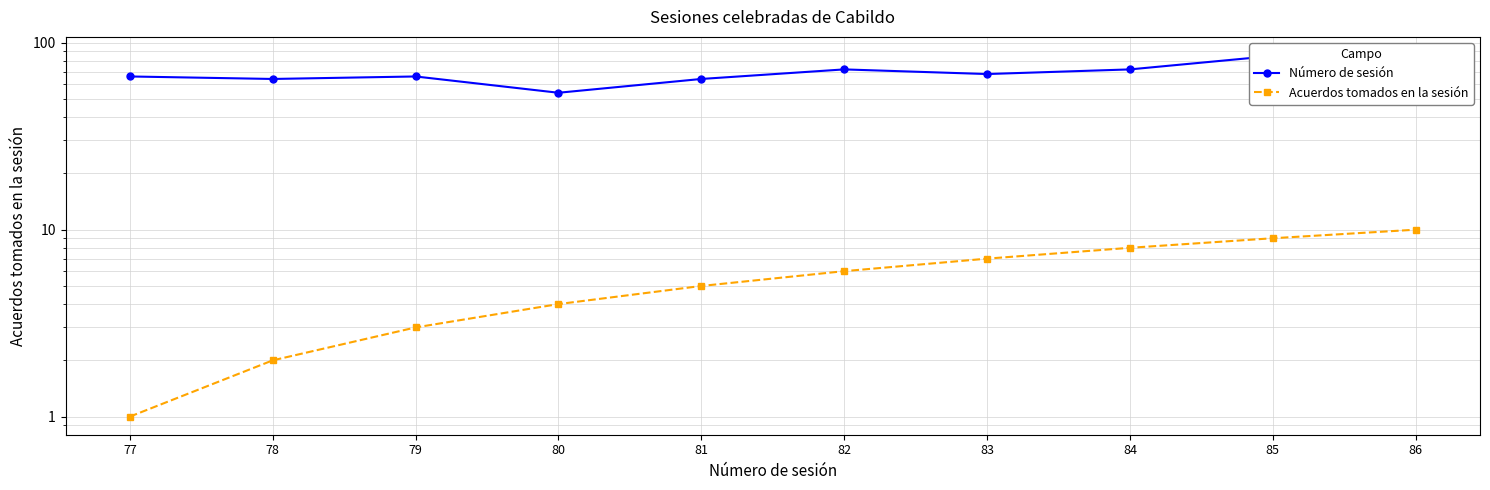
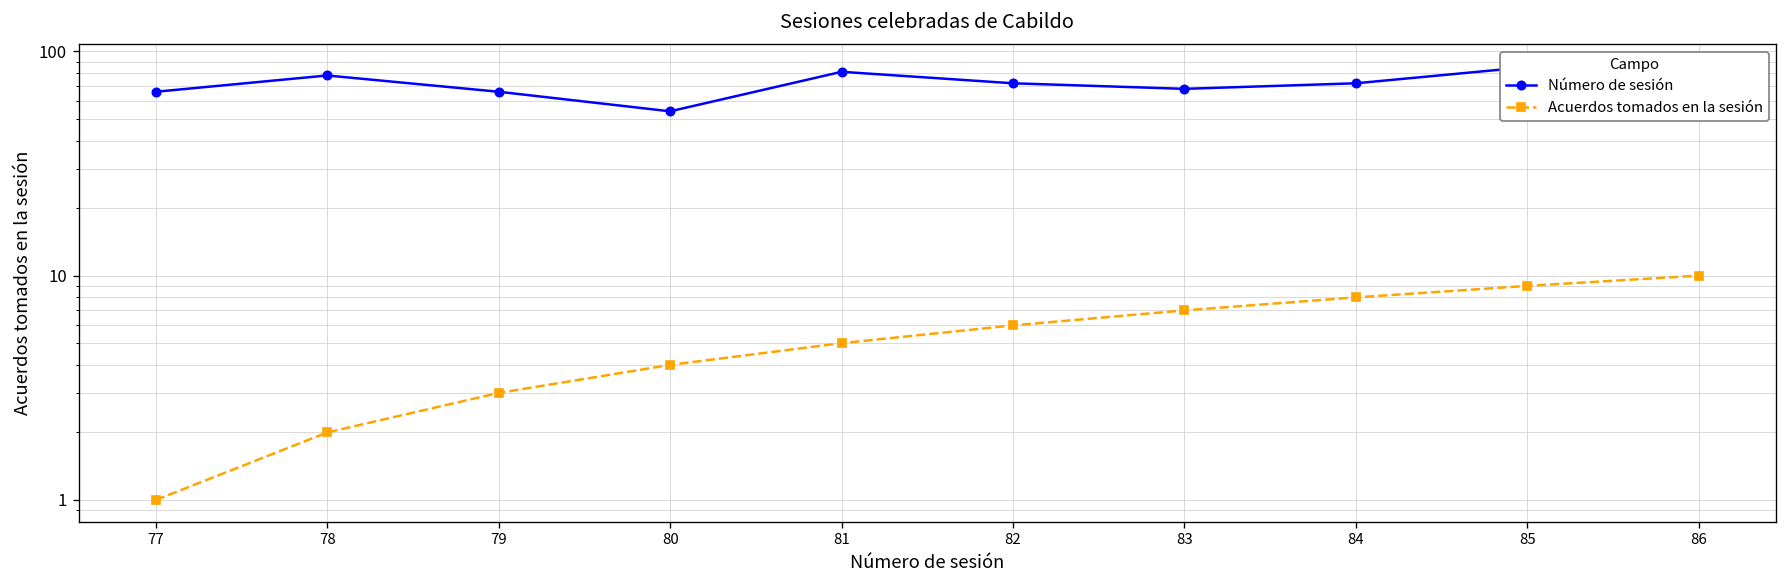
Número de sesión, 78: 64 -> 78
Número de sesión, 81: 64 -> 81
